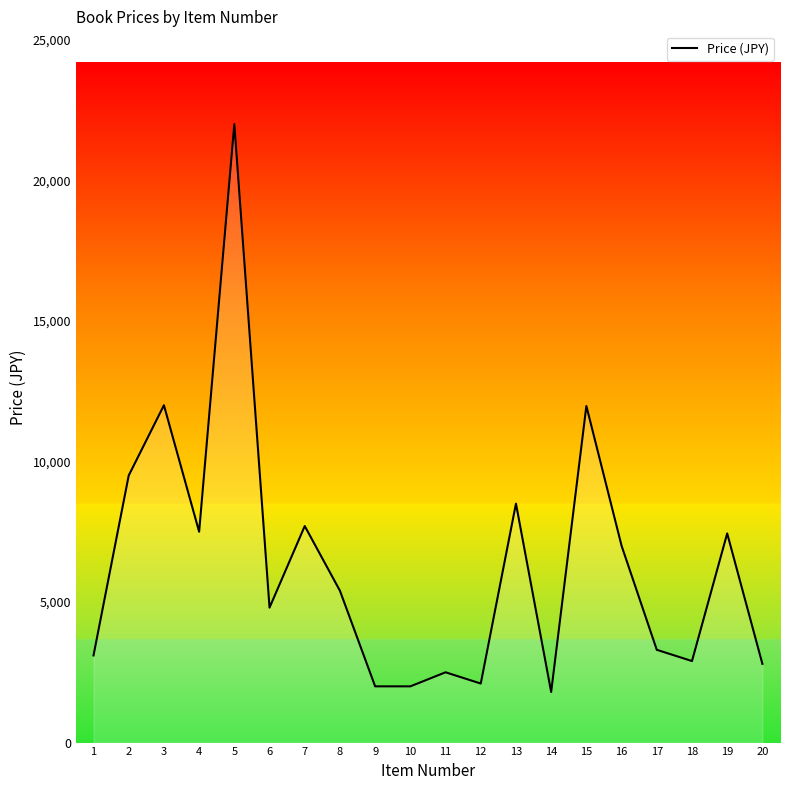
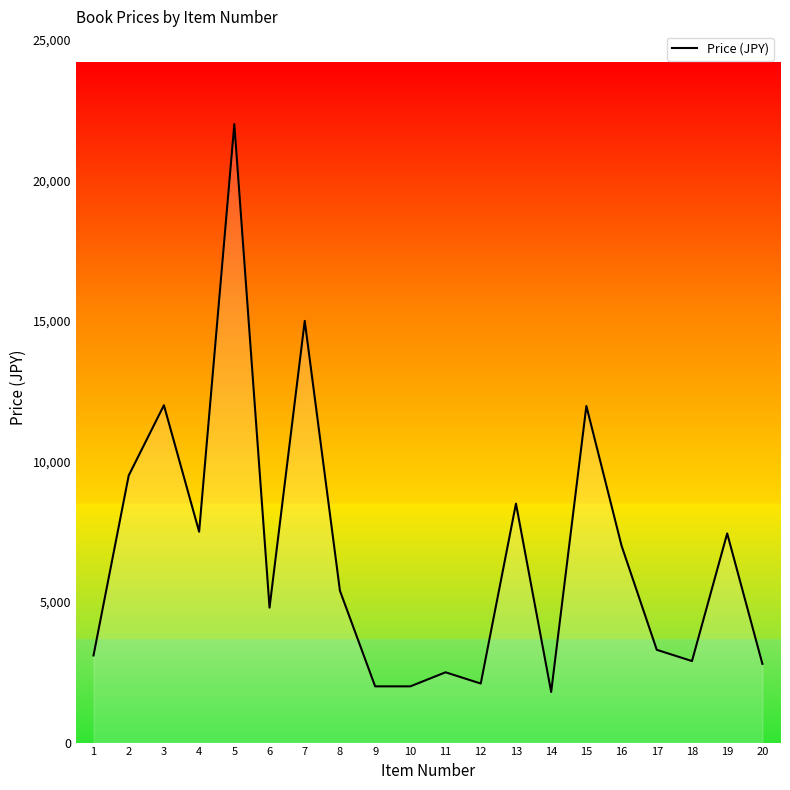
7: 7,700 -> 15,000
